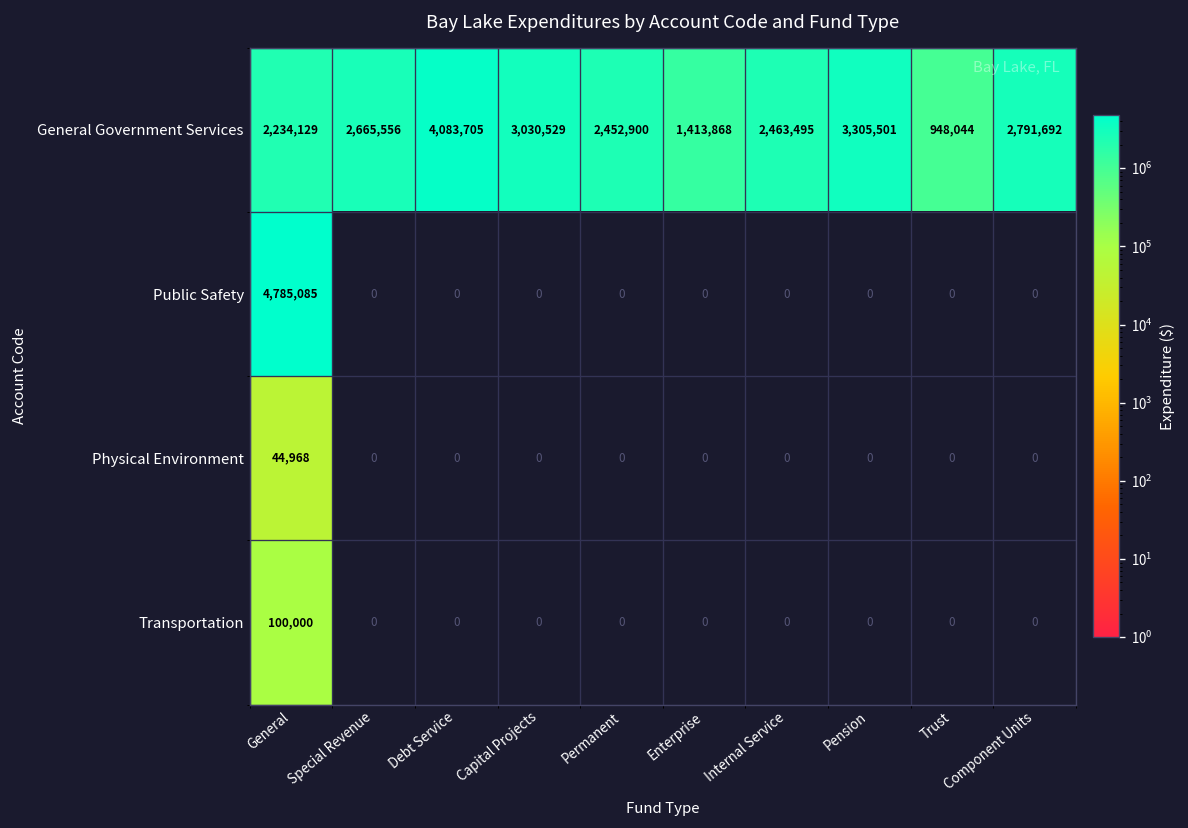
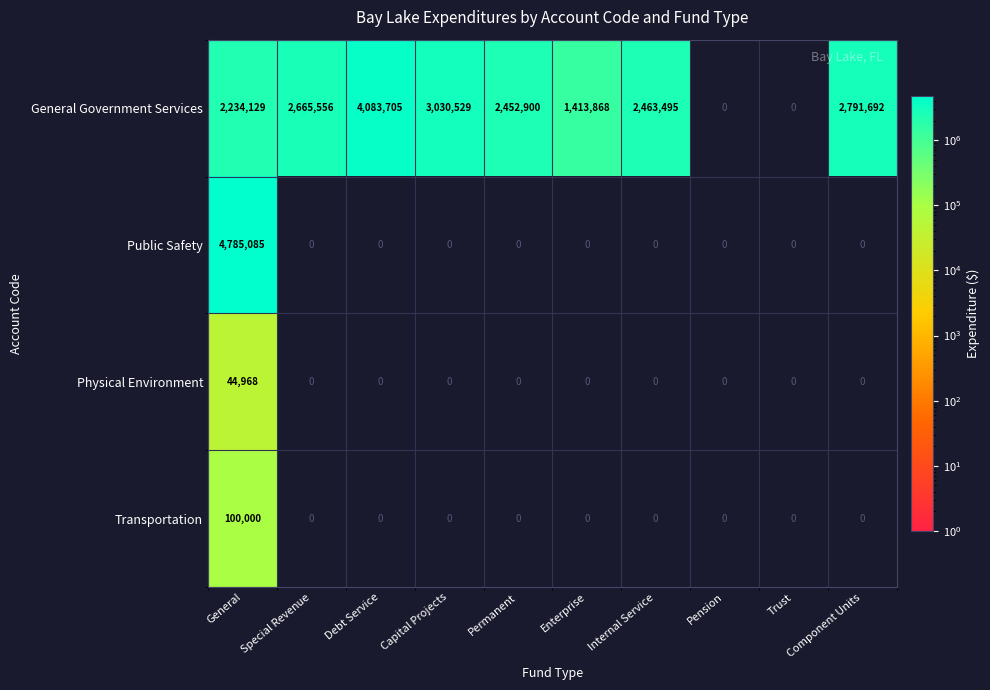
General Government Services, Pension: 3,305,501 -> 0
General Government Services, Trust: 948,044 -> 0
